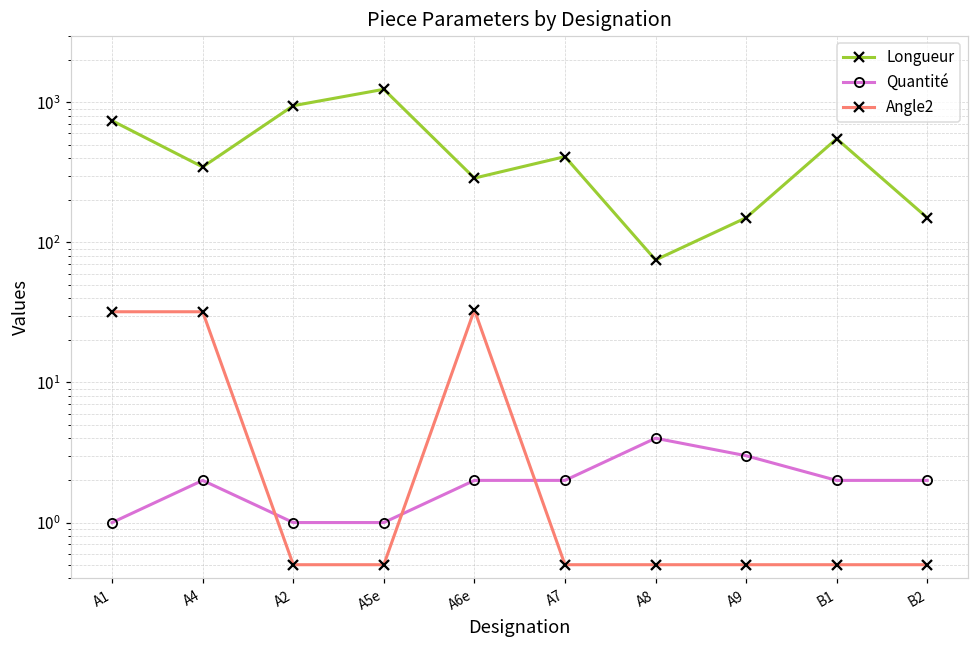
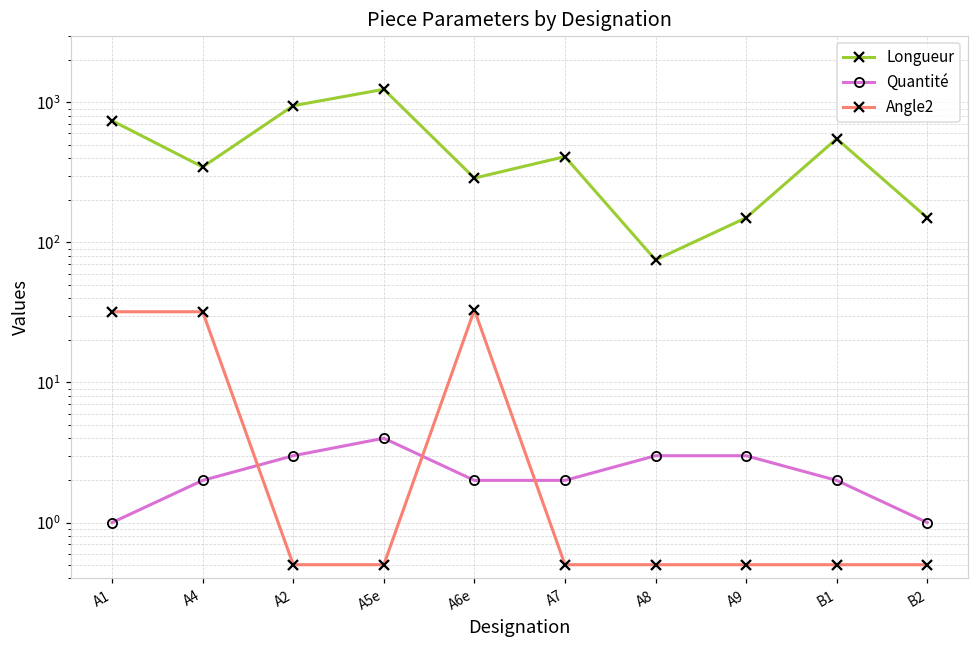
Quantité, A2: 1 -> 3
Quantité, A5e: 1 -> 4
Quantité, A8: 4 -> 3
Quantité, B2: 2 -> 1
